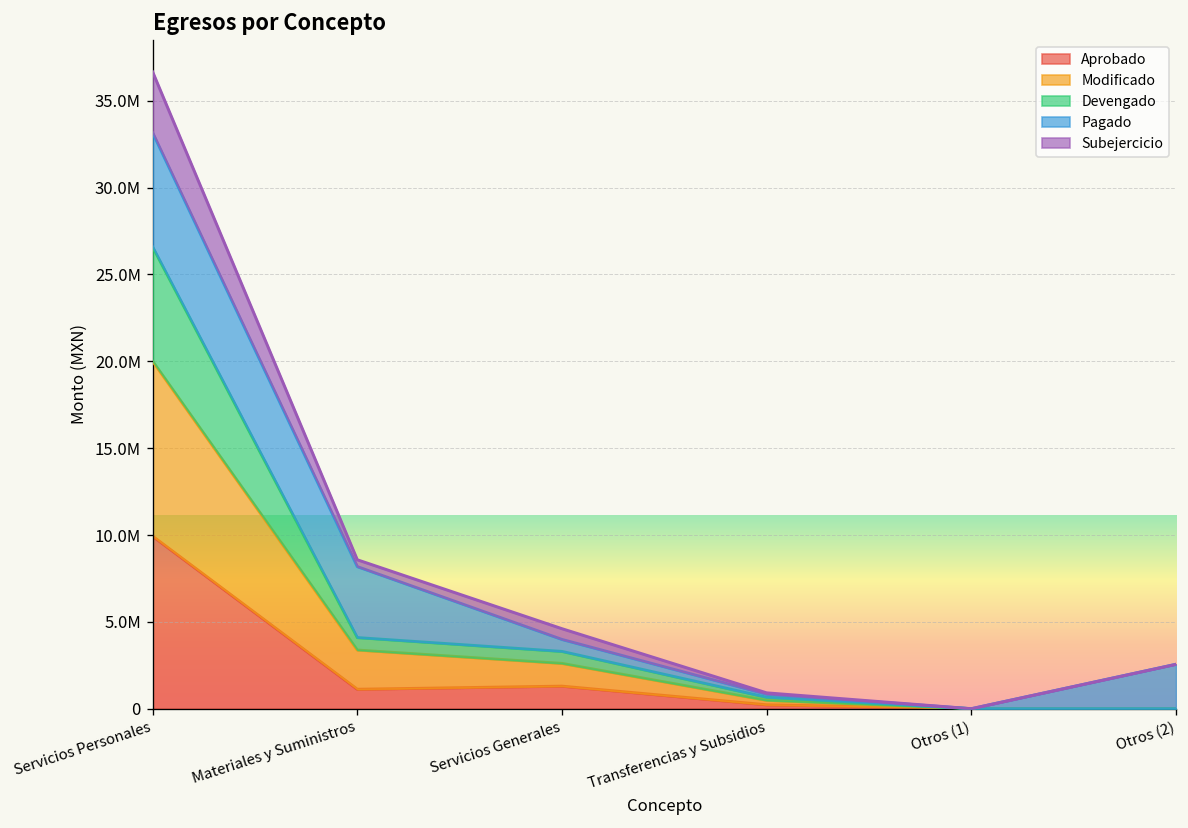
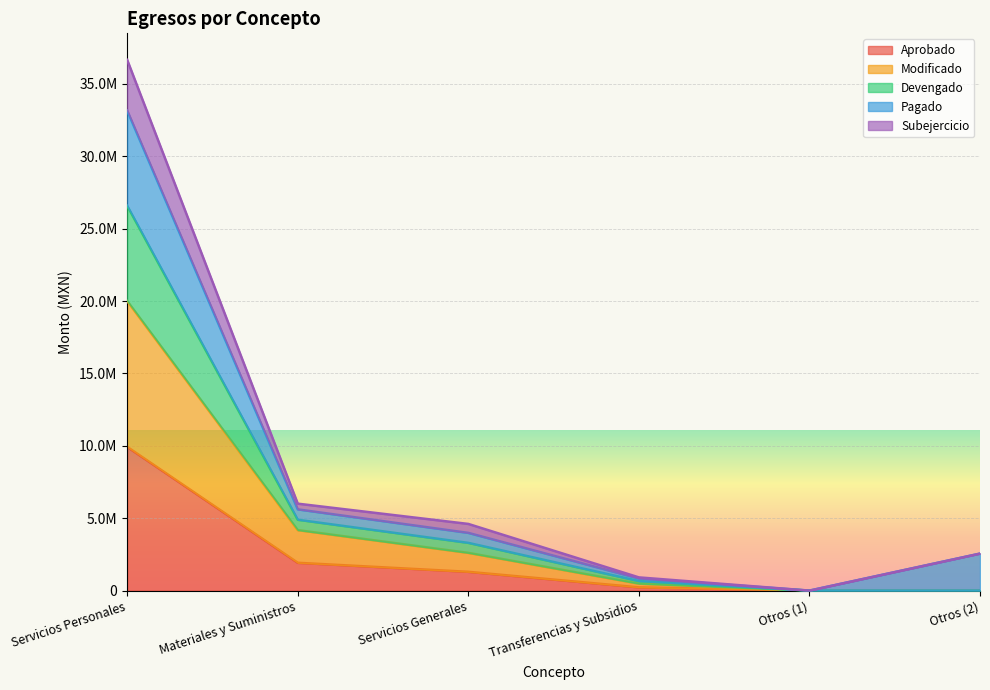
Aprobado, Materiales y Suministros: 1100000 -> 1900000
Pagado, Materiales y Suministros: 4100000 -> 700000
